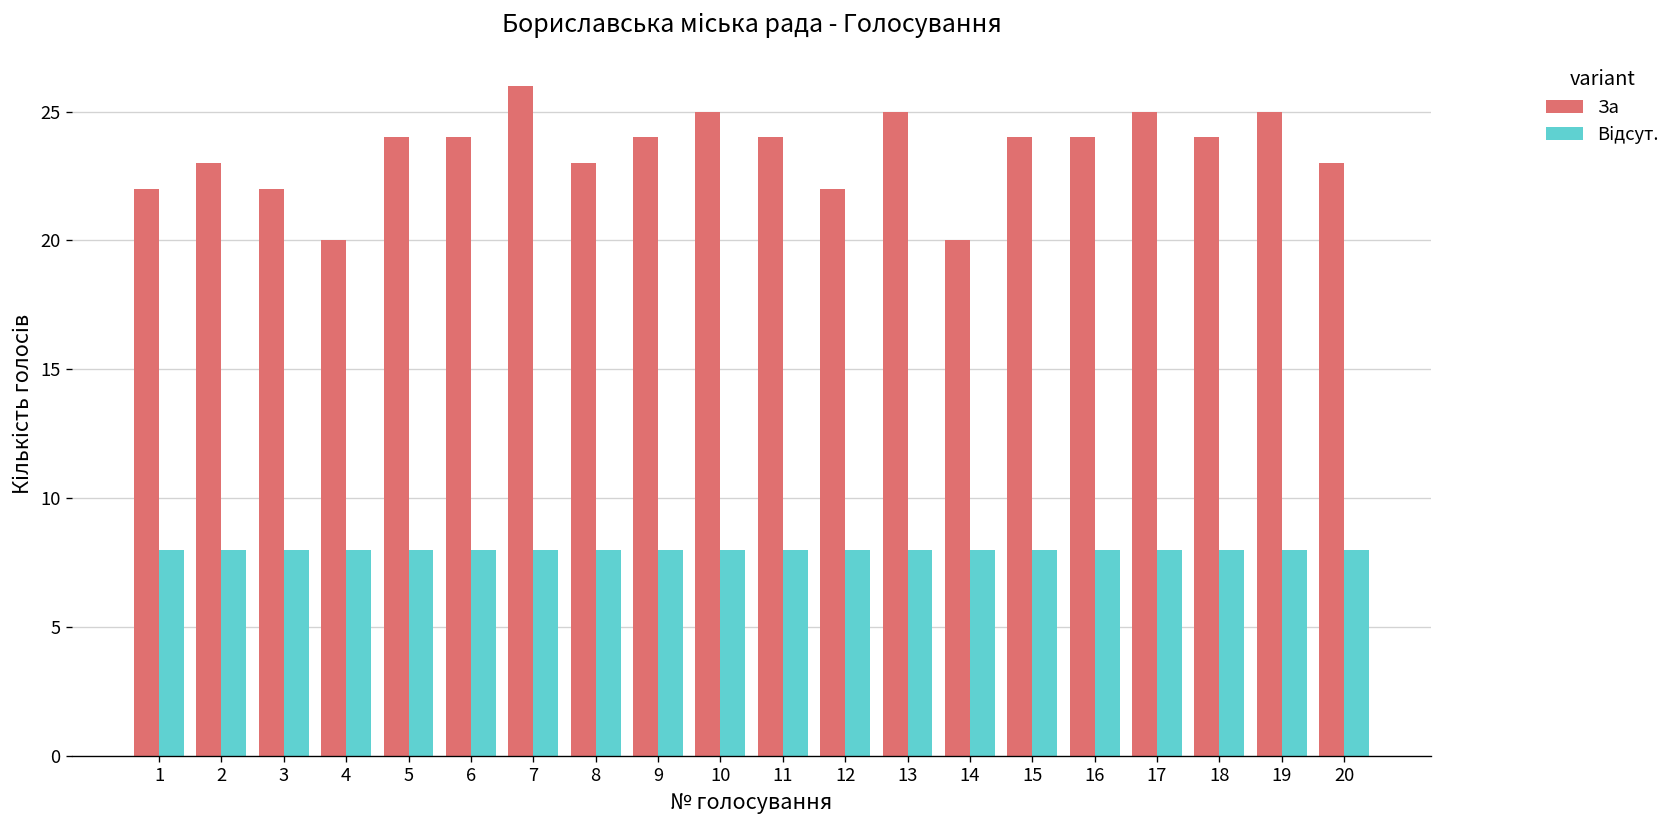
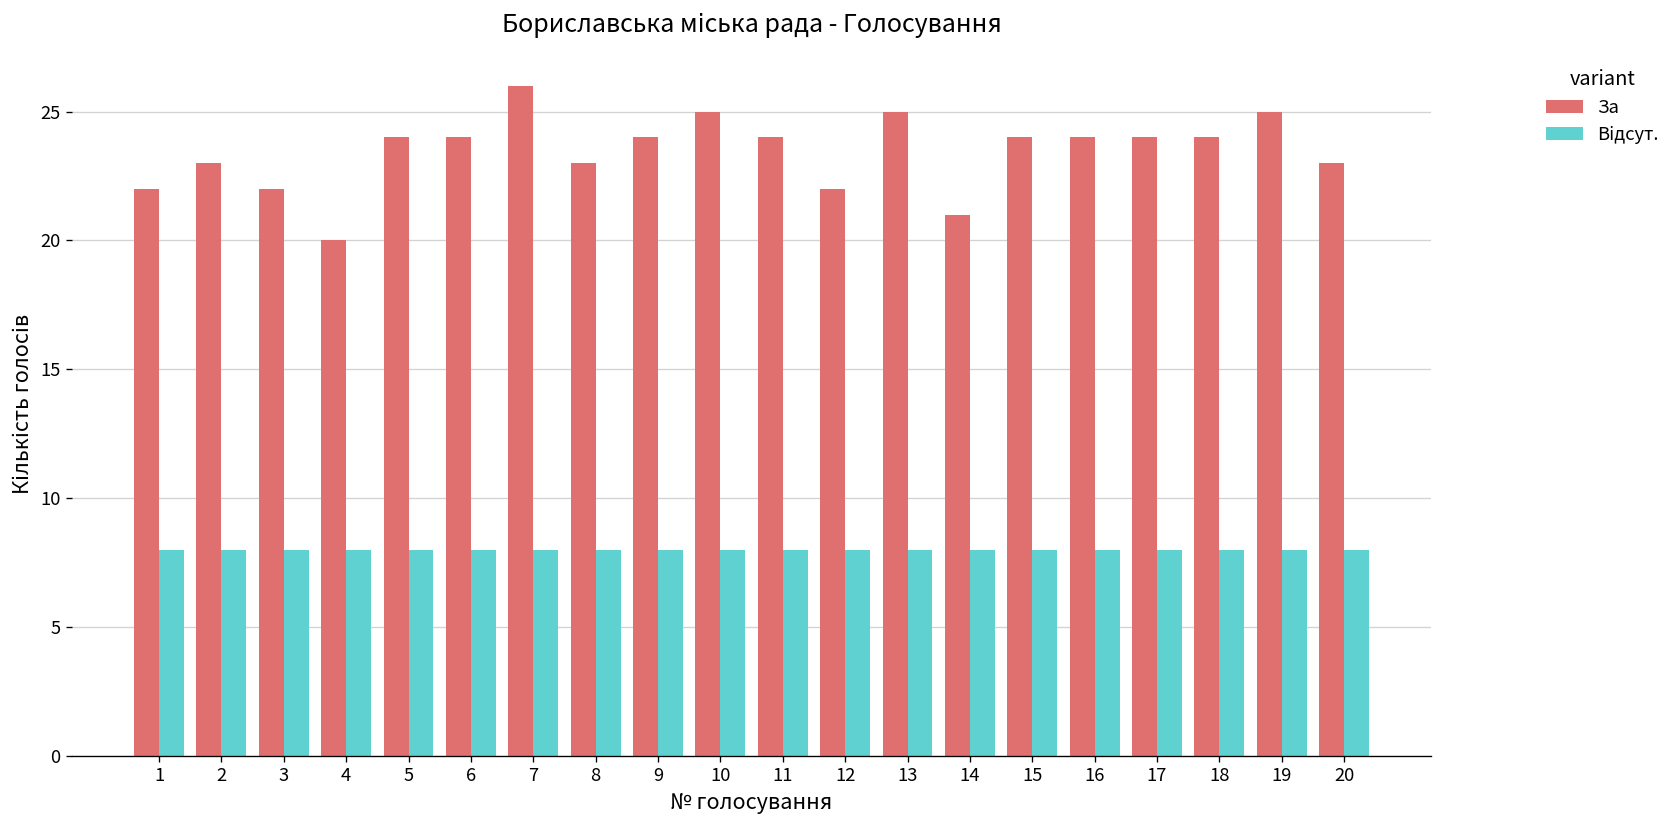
За, 14: 20 -> 21
За, 17: 25 -> 24
